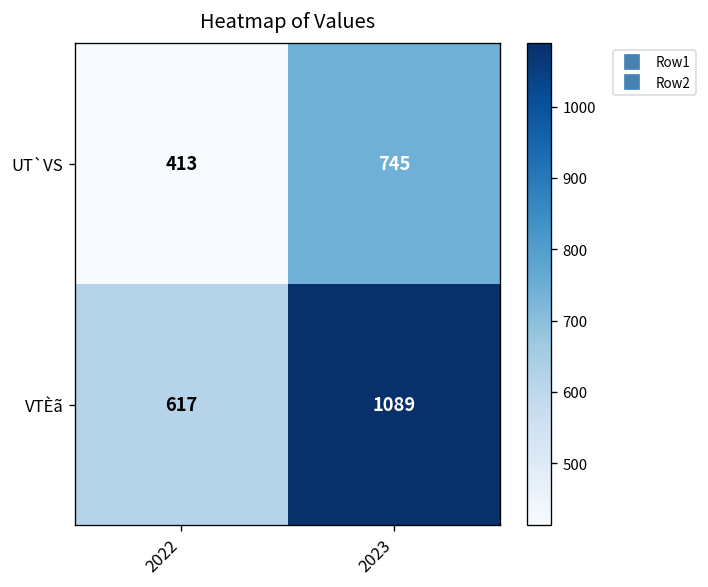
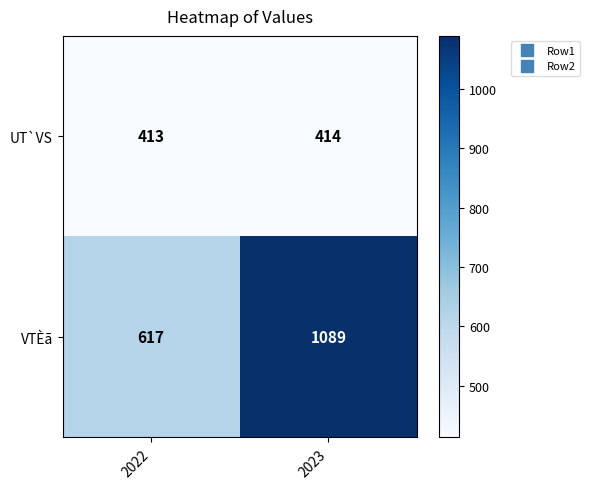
UT`VS, 2023: 745 -> 414
